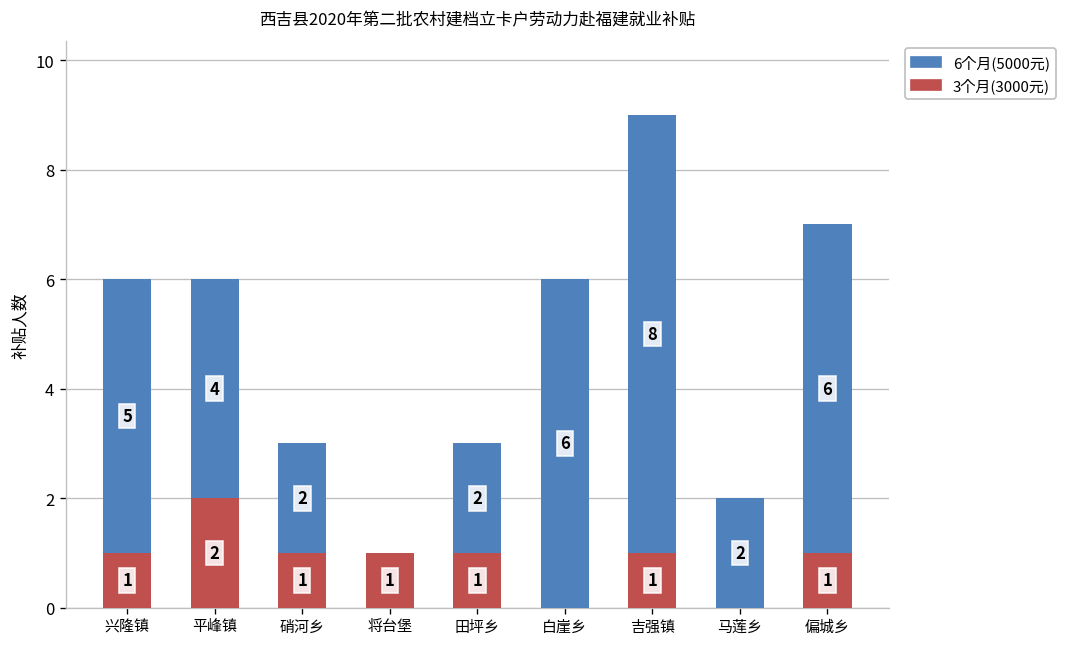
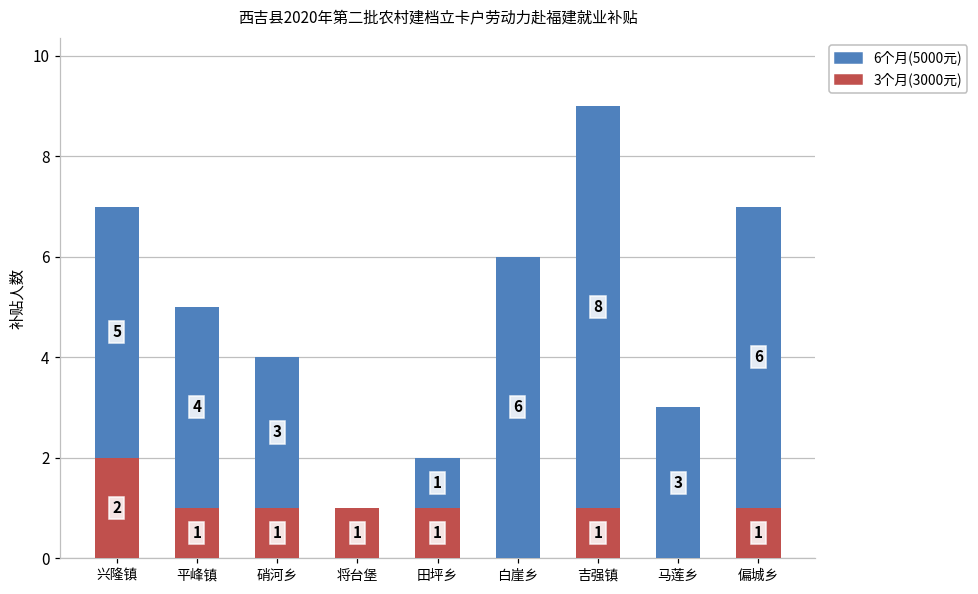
3个月(3000元), 兴隆镇: 1 -> 2
3个月(3000元), 平峰镇: 2 -> 1
6个月(5000元), 硝河乡: 2 -> 3
6个月(5000元), 田坪乡: 2 -> 1
6个月(5000元), 马莲乡: 2 -> 3
